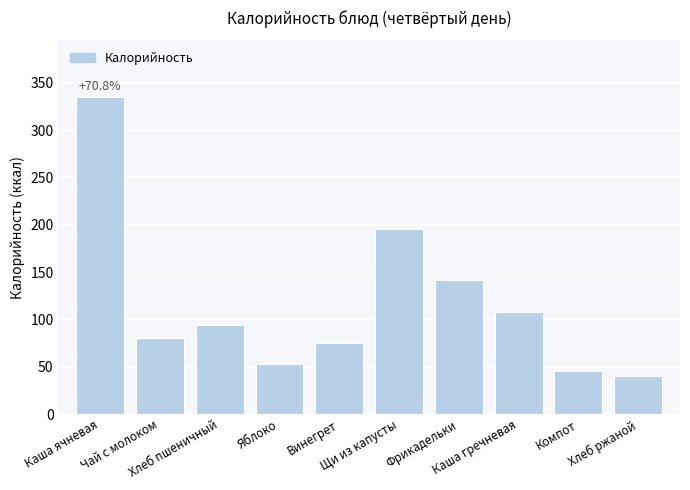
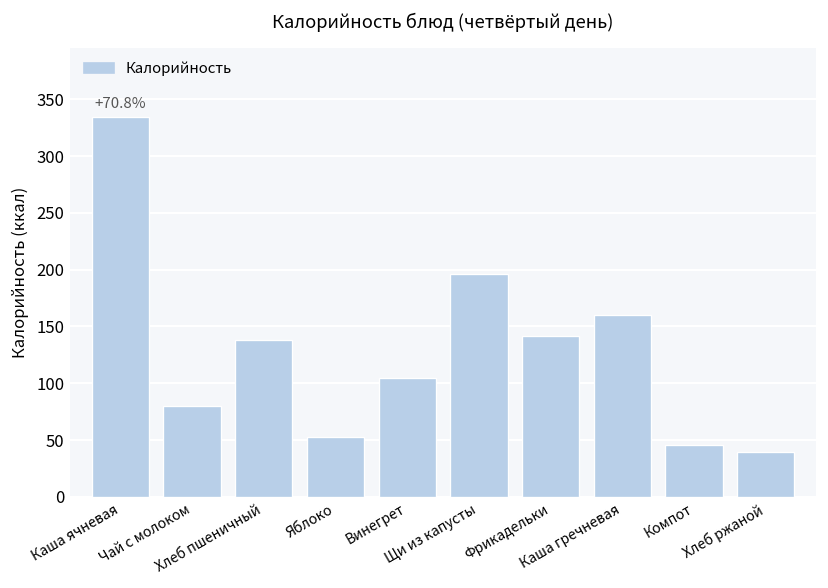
Хлеб пшеничный: 90 -> 140
Винегрет: 80 -> 100
Каша гречневая: 110 -> 160
